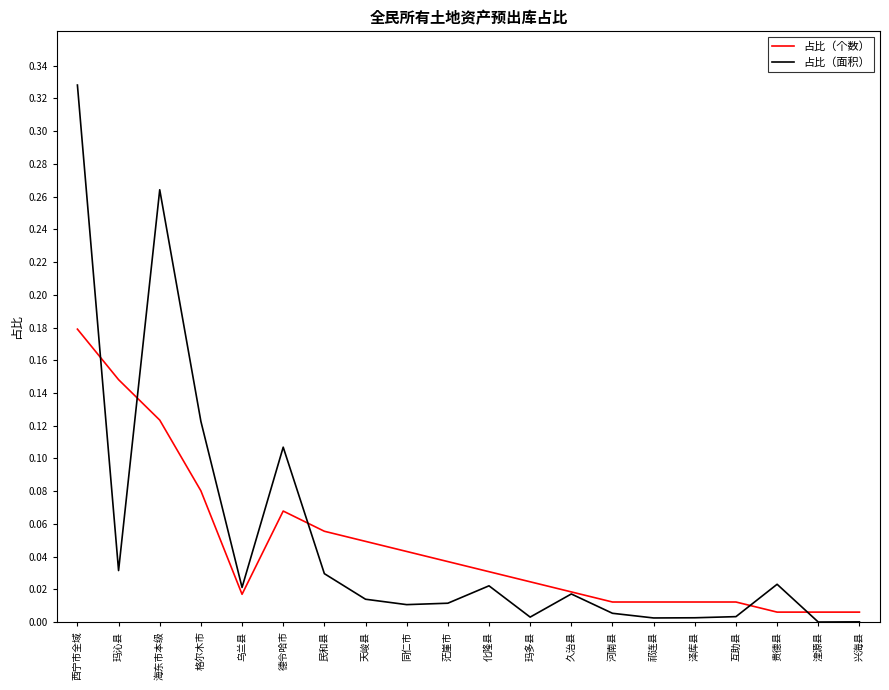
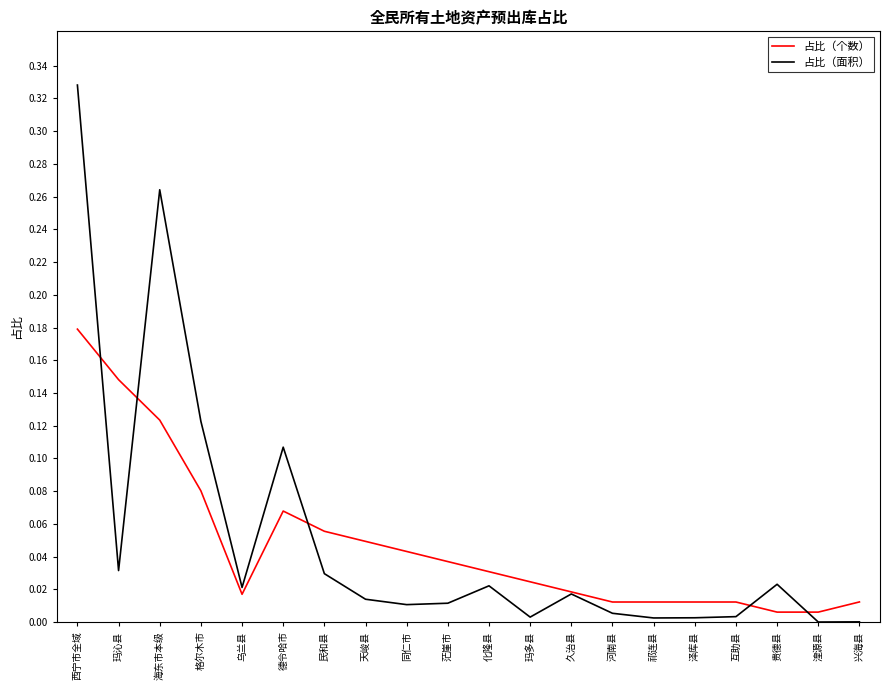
占比（个数）, 兴海县: 0.006 -> 0.012
